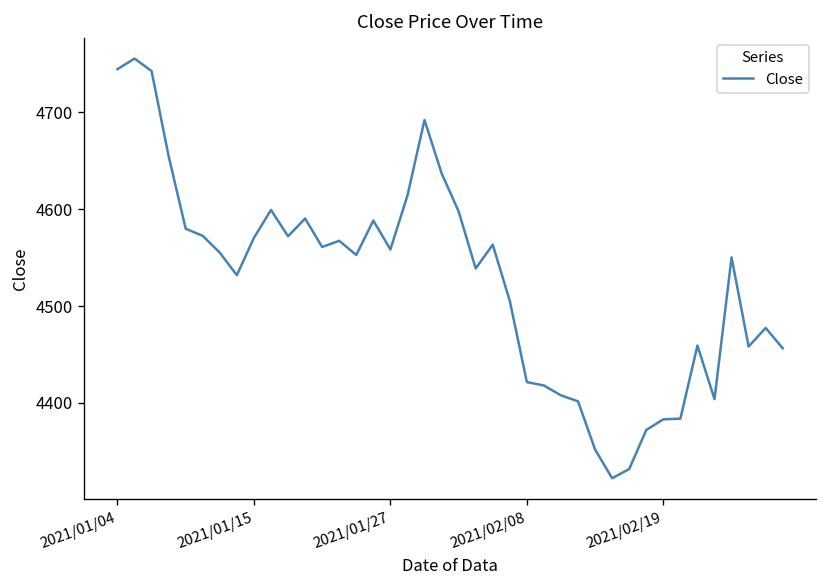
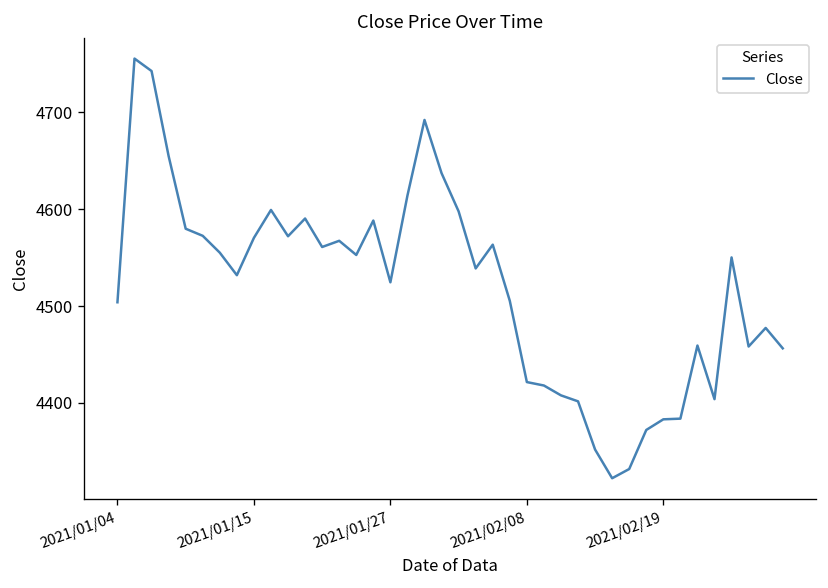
2021/01/04: 4740 -> 4500
2021/01/27: 4560 -> 4520
